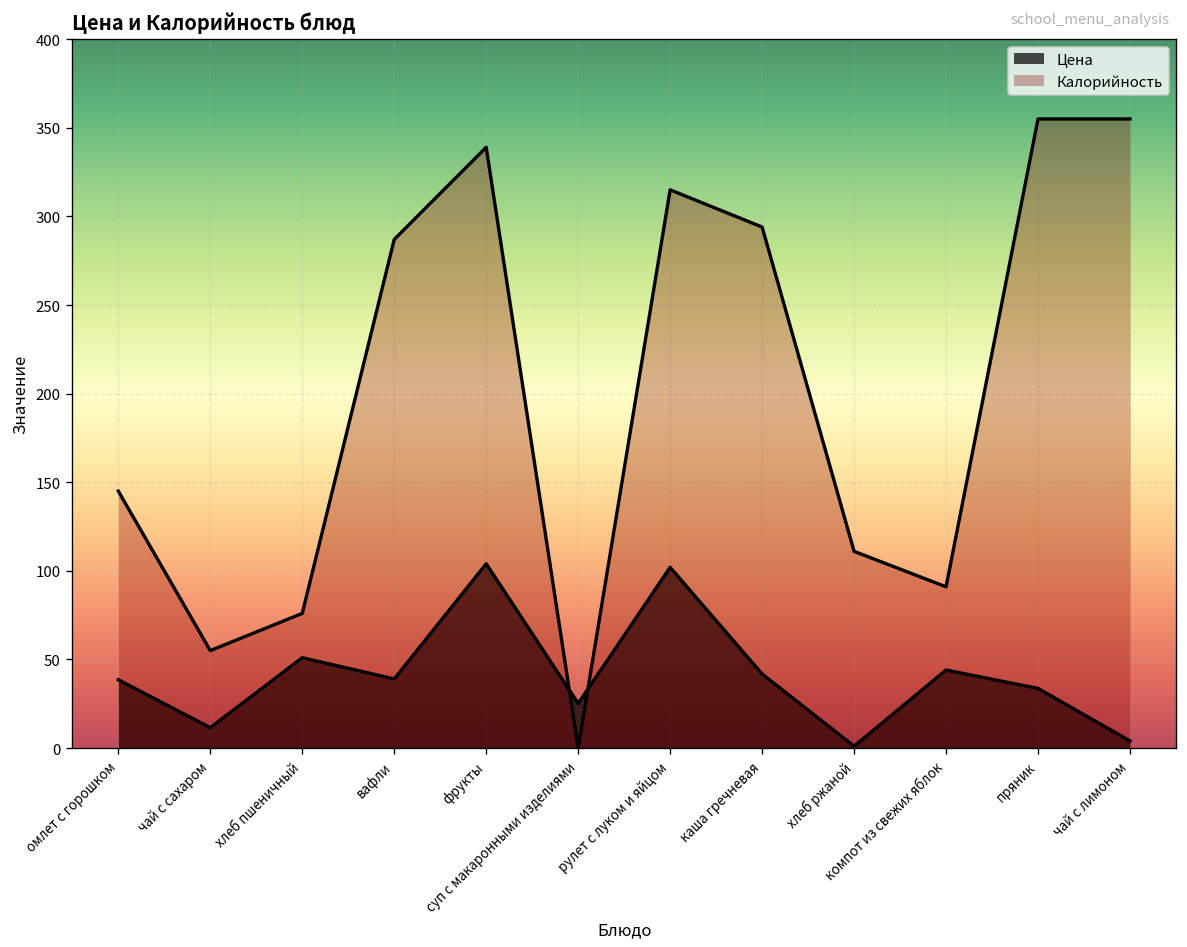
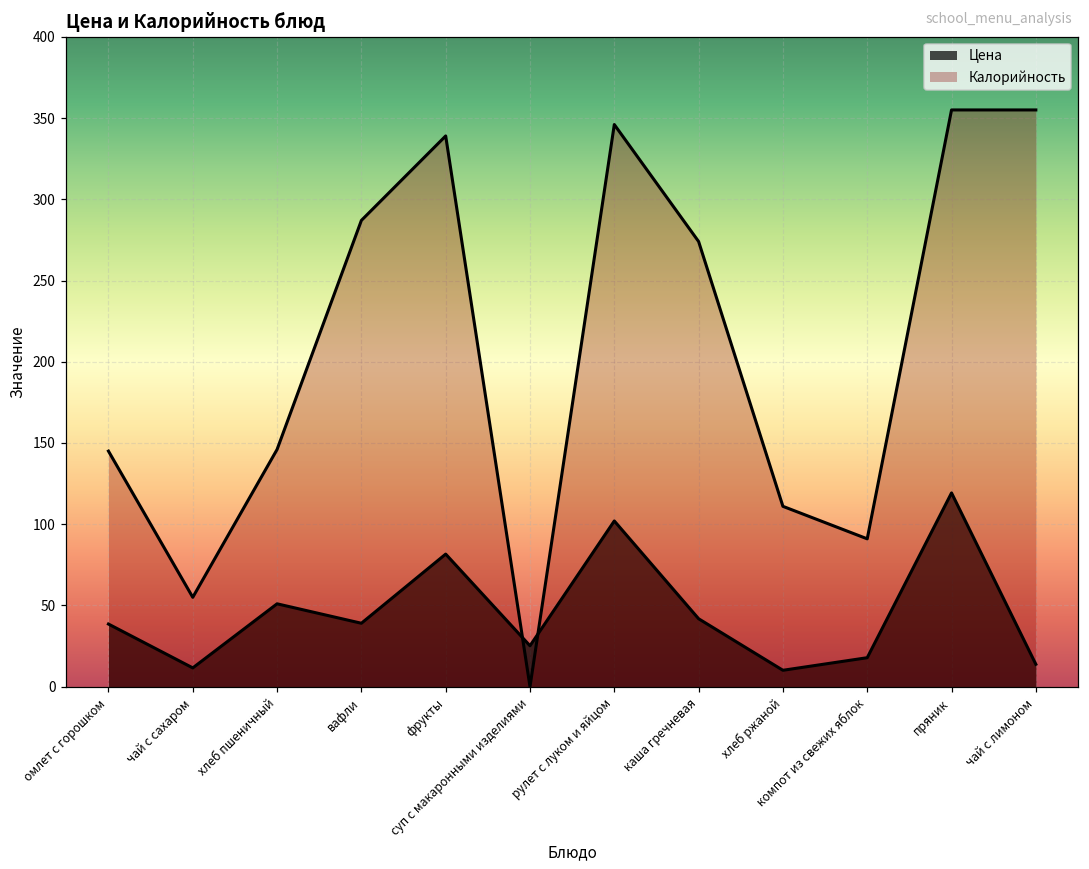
Калорийность, хлеб пшеничный: 76 -> 146
Цена, фрукты: 104 -> 82
Калорийность, рулет с луком и яйцом: 315 -> 346
Калорийность, каша гречневая: 294 -> 274
Цена, хлеб ржаной: 1 -> 10
Цена, компот из свежих яблок: 44 -> 18
Цена, пряник: 34 -> 119
Цена, чай с лимоном: 4 -> 14
